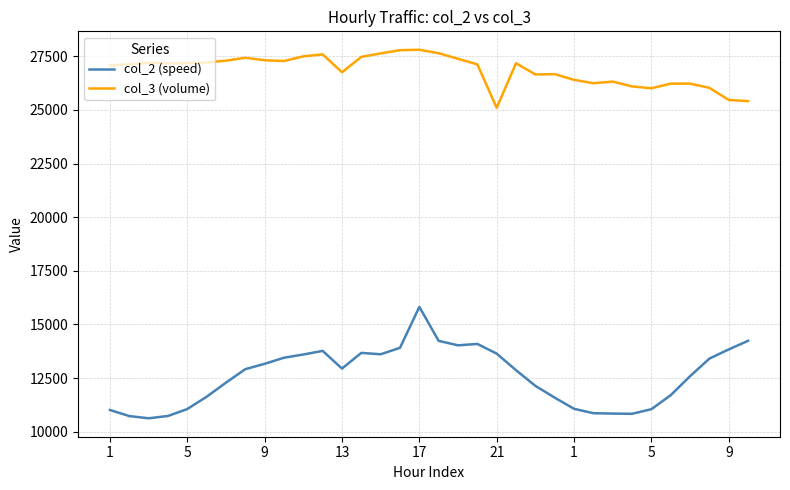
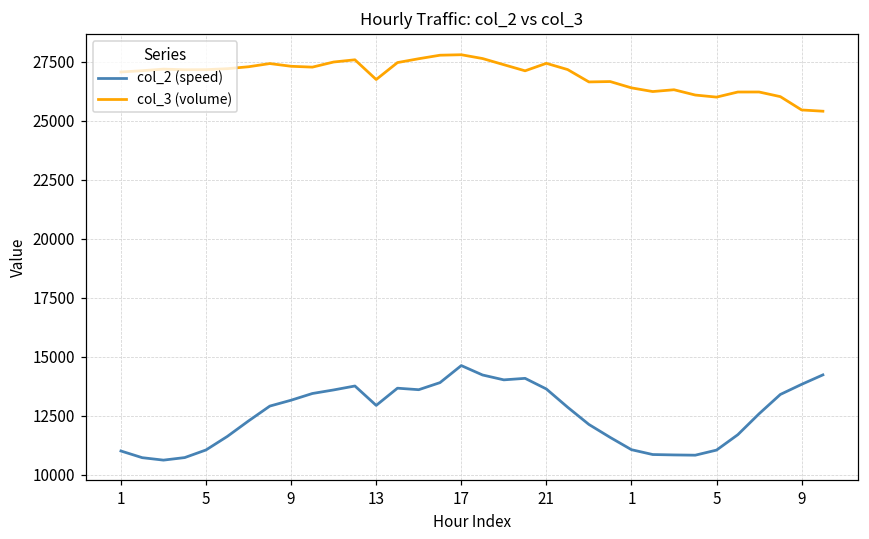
col_2 (speed), 17: 15800 -> 14600
col_3 (volume), 21: 25100 -> 27400
